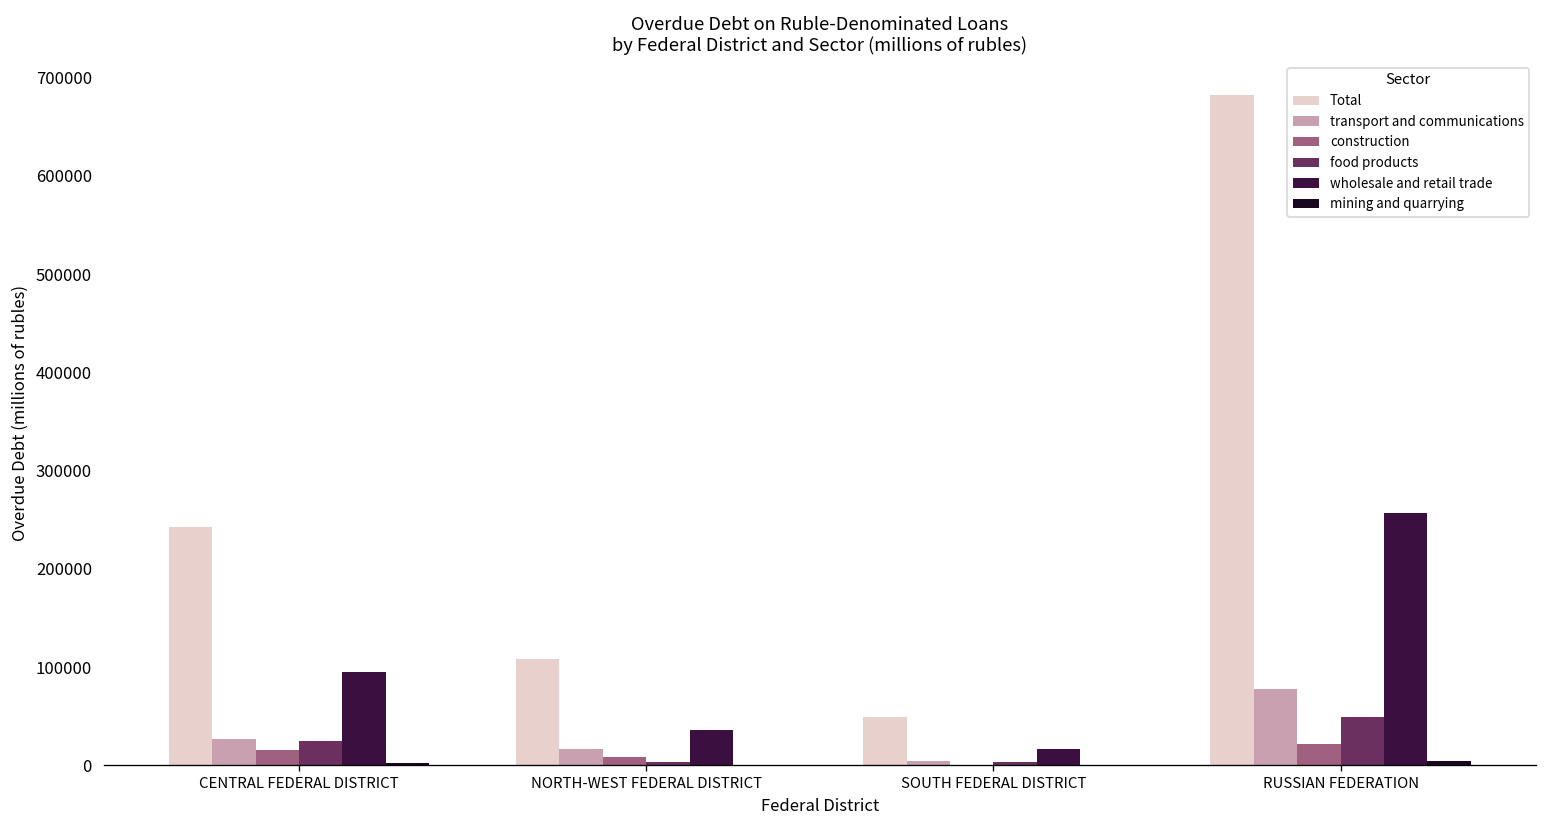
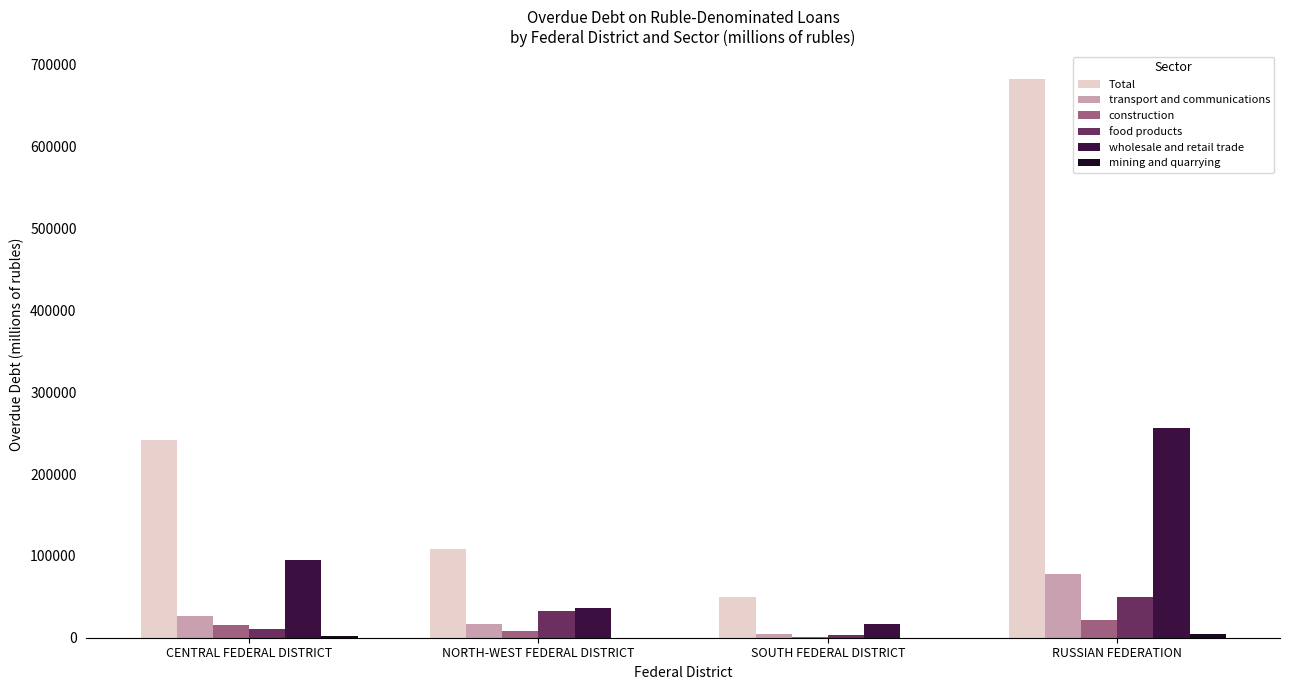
food products, CENTRAL FEDERAL DISTRICT: 30000 -> 10000
food products, NORTH-WEST FEDERAL DISTRICT: 0 -> 30000
